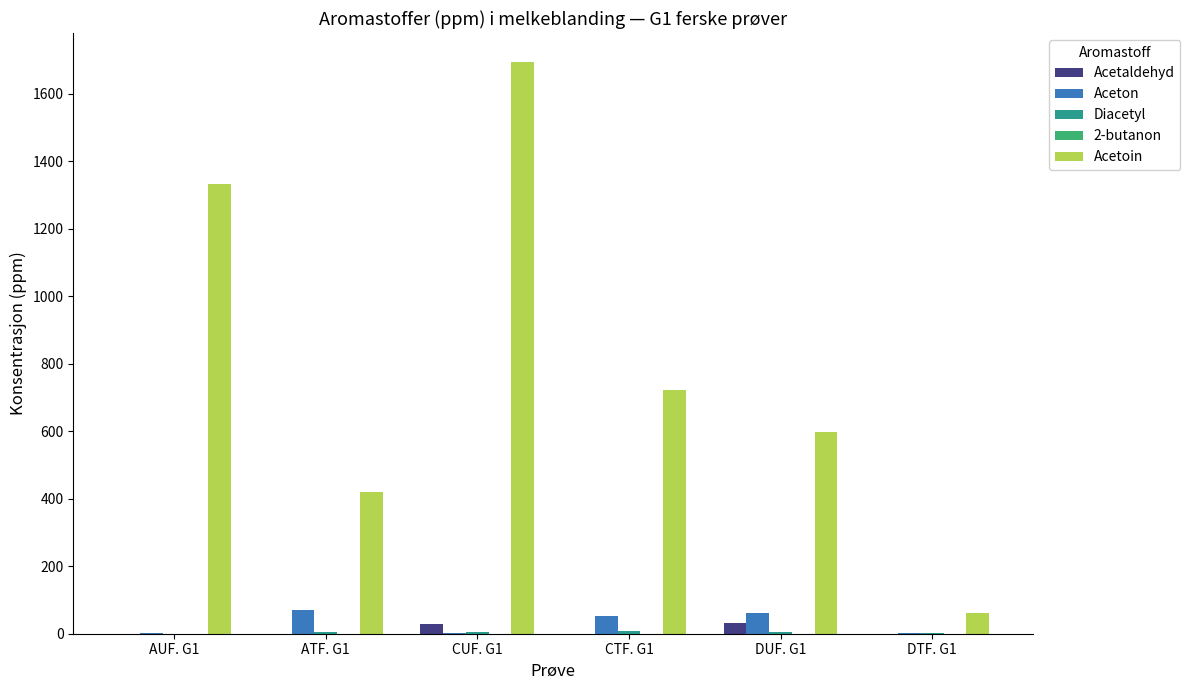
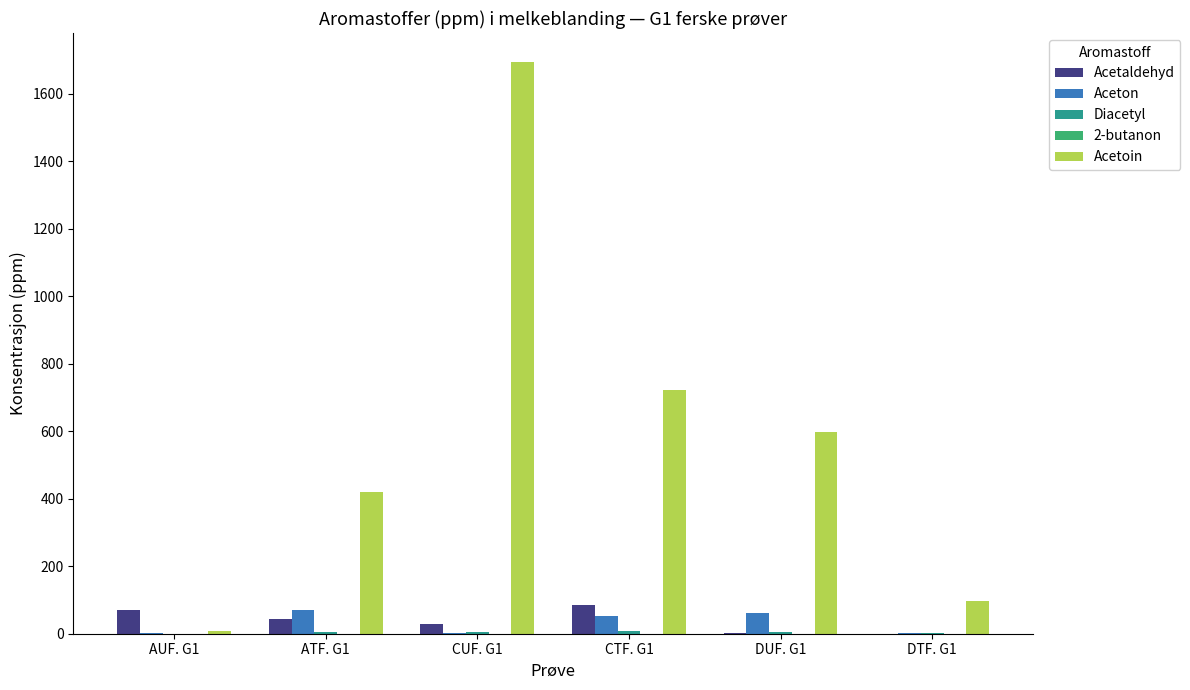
Acetaldehyd, AUF. G1: 0 -> 70
Acetoin, AUF. G1: 1330 -> 10
Acetaldehyd, ATF. G1: 0 -> 40
Acetaldehyd, CTF. G1: 0 -> 80
Acetaldehyd, DUF. G1: 30 -> 0
Acetoin, DTF. G1: 60 -> 100
